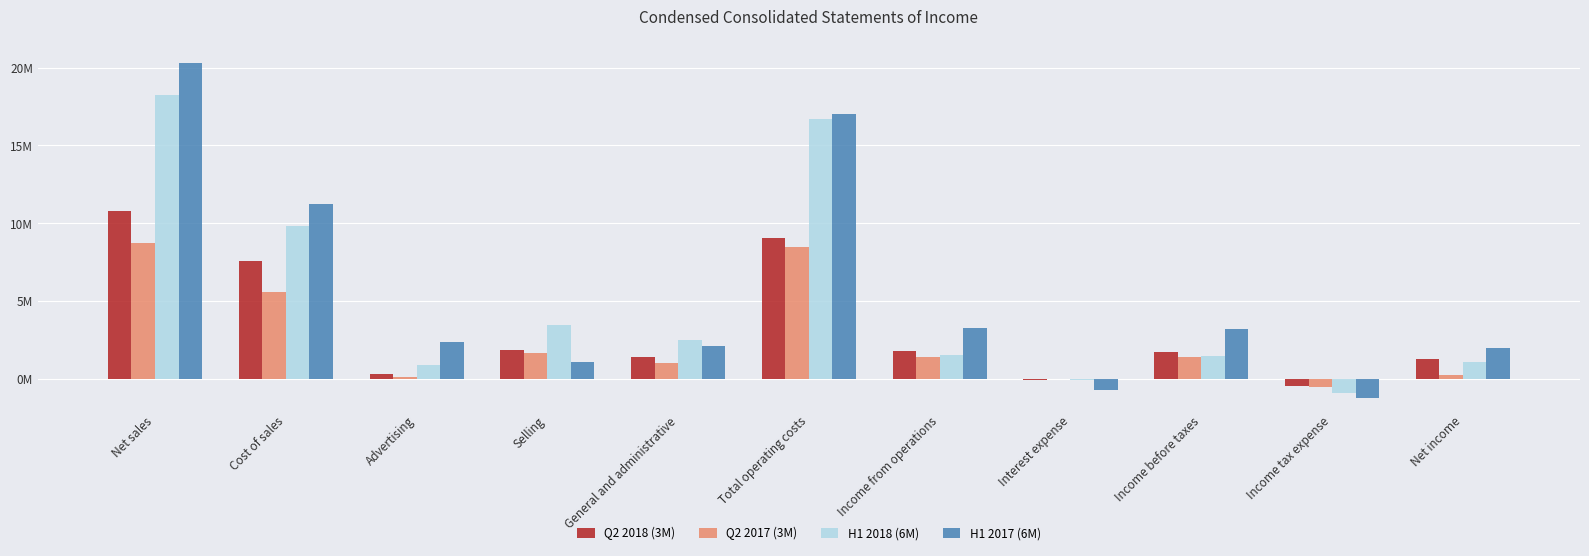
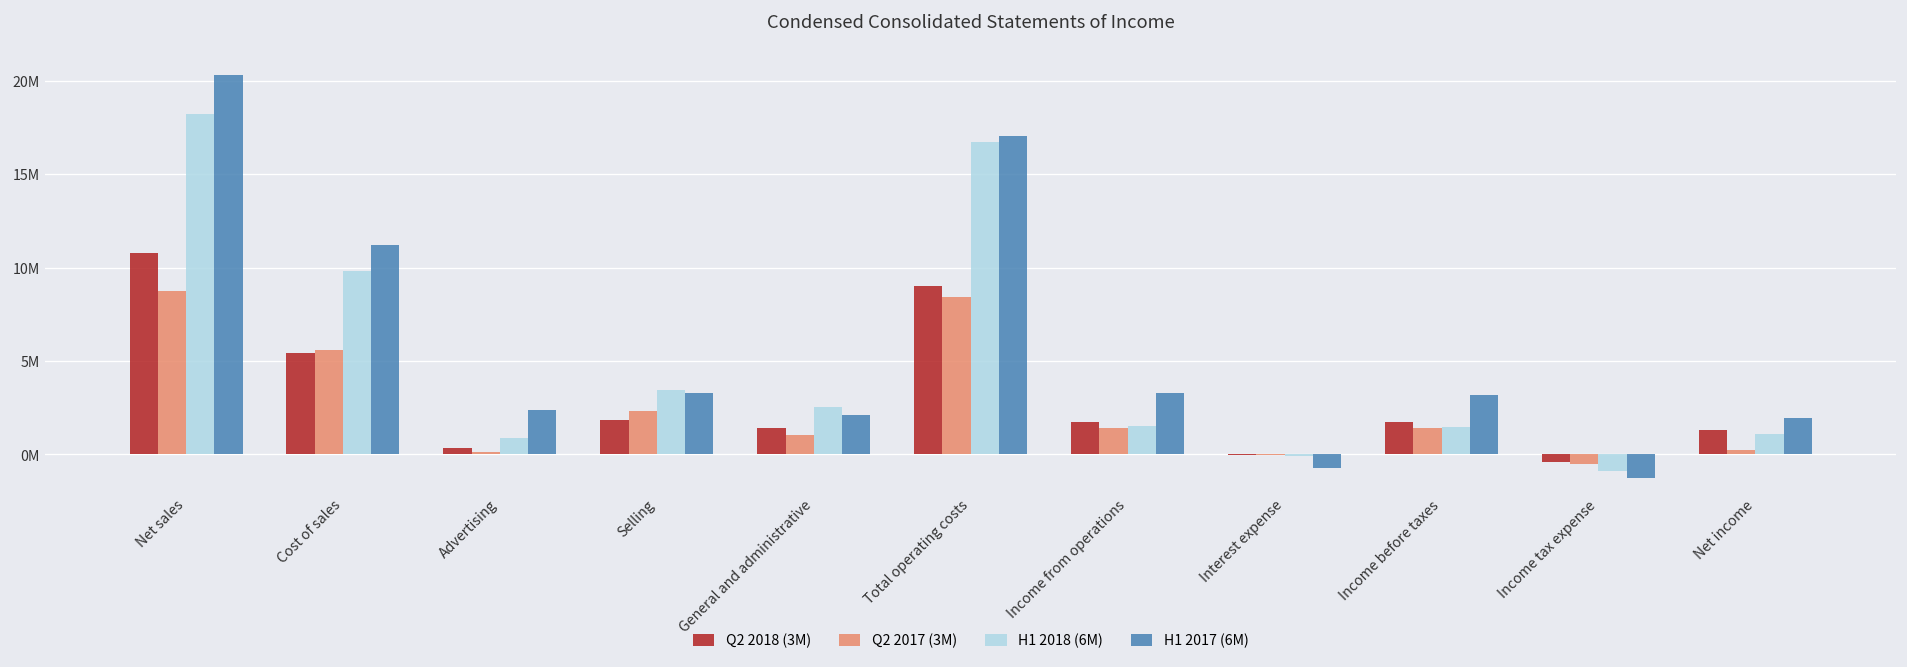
Q2 2018 (3M), Cost of sales: 7600000 -> 5400000
Q2 2017 (3M), Selling: 1700000 -> 2300000
H1 2017 (6M), Selling: 1100000 -> 3300000
